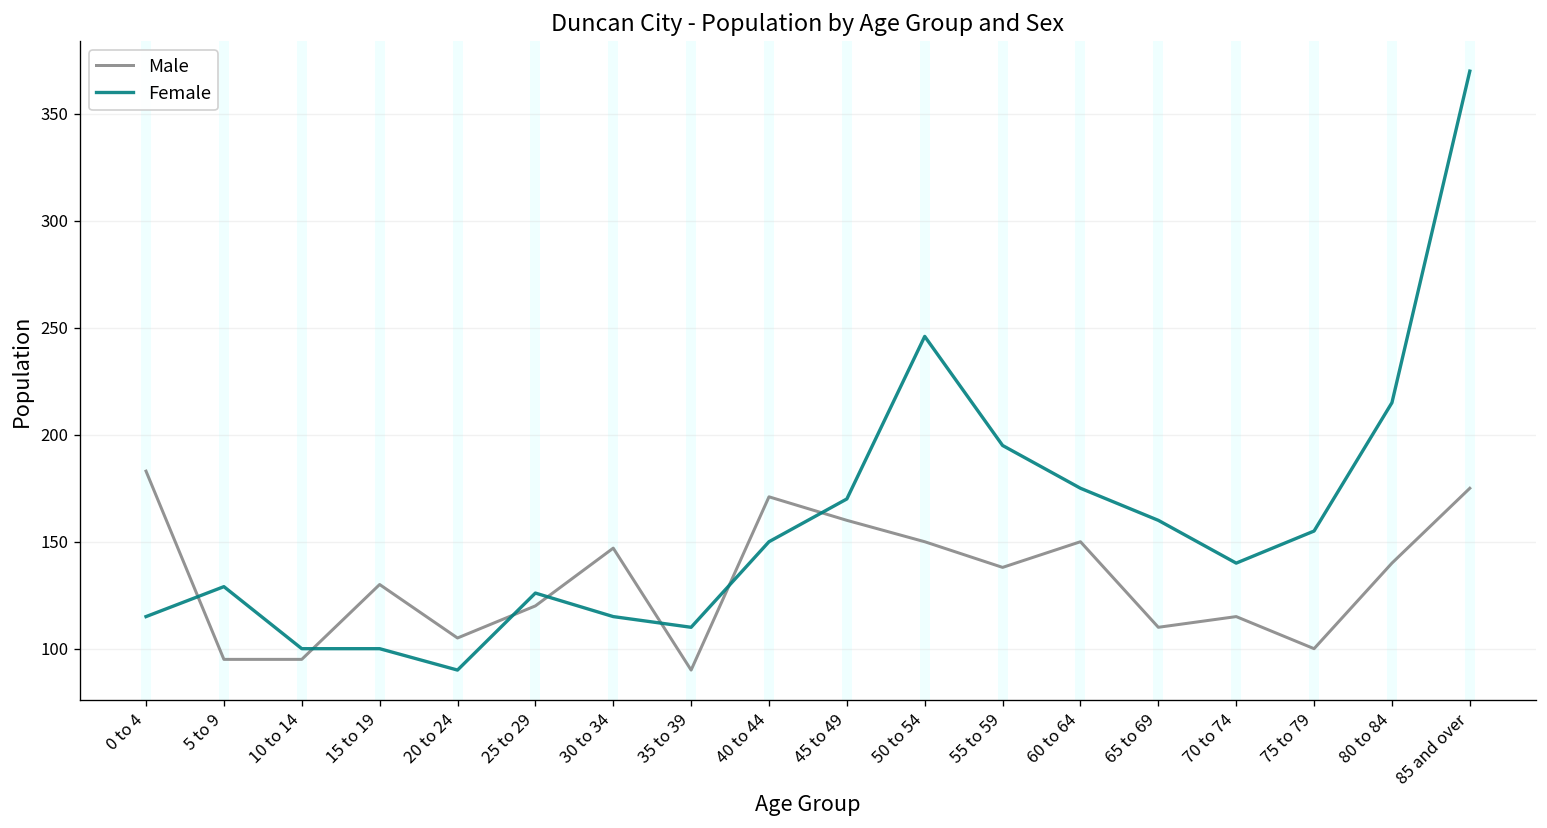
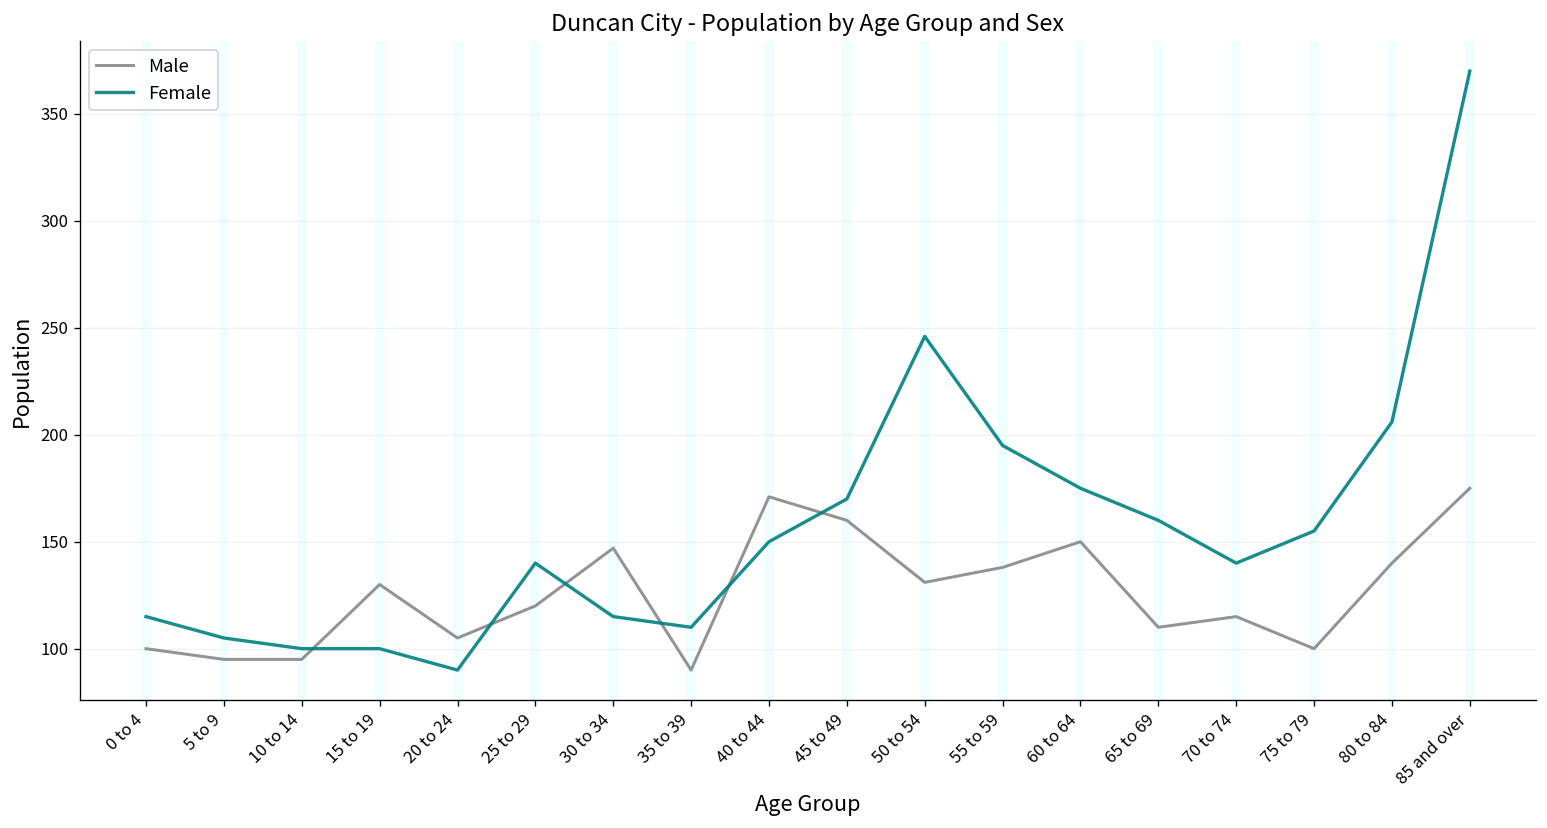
Male, 0 to 4: 183 -> 100
Female, 5 to 9: 129 -> 105
Female, 25 to 29: 126 -> 140
Male, 50 to 54: 150 -> 131
Female, 80 to 84: 215 -> 206
